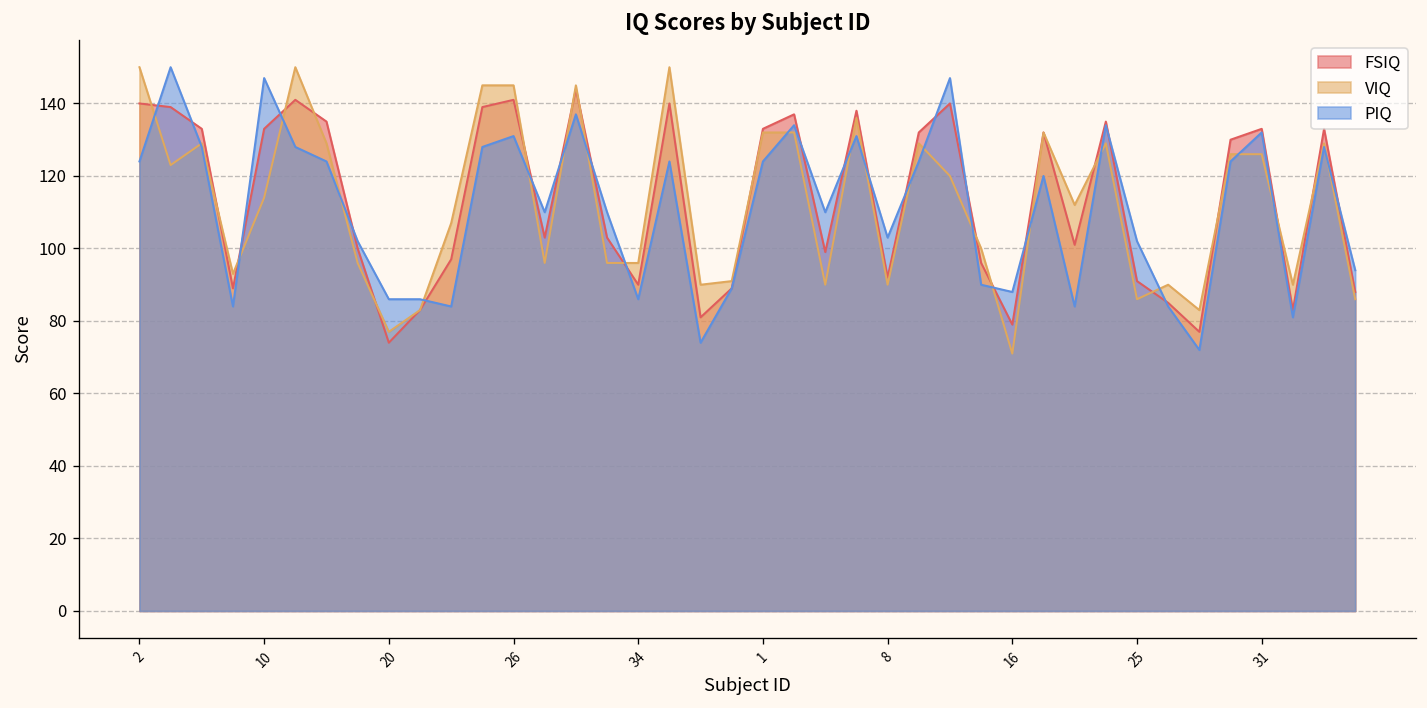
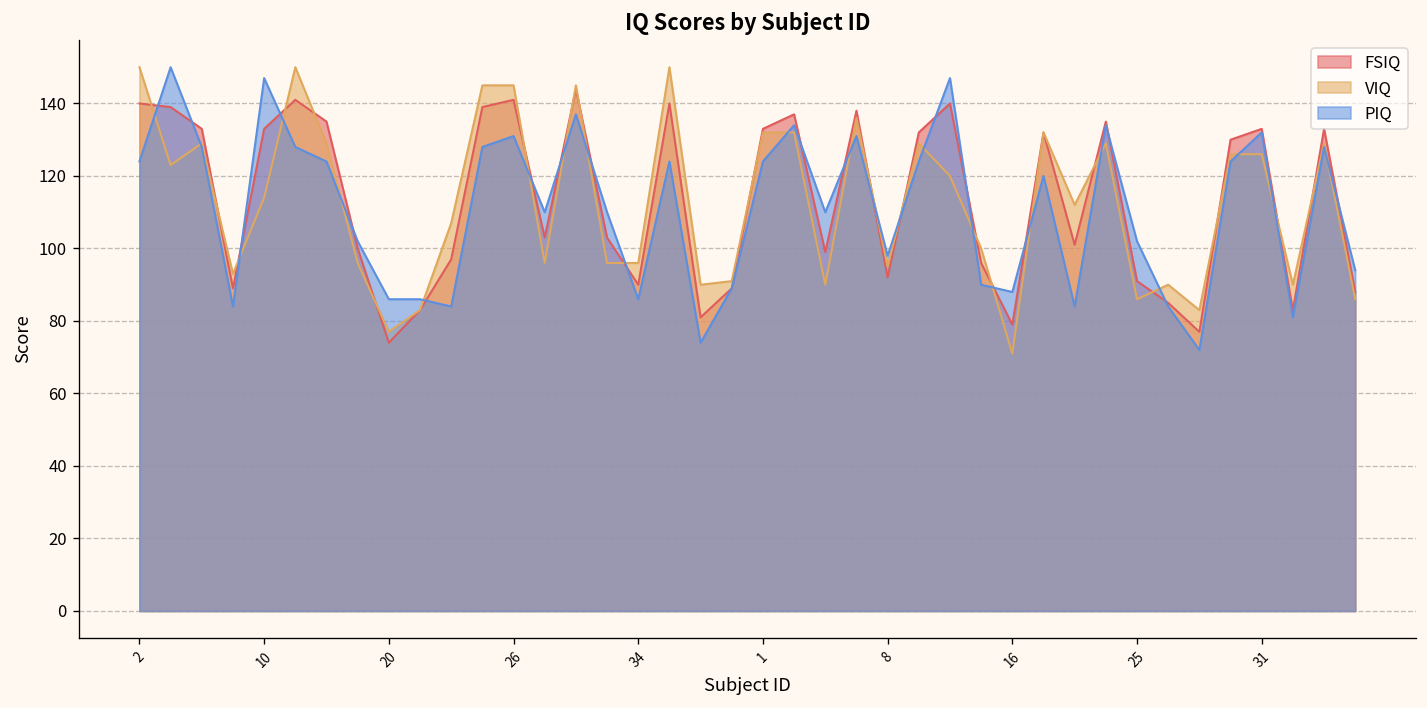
VIQ, 8: 90 -> 95
PIQ, 8: 103 -> 98
